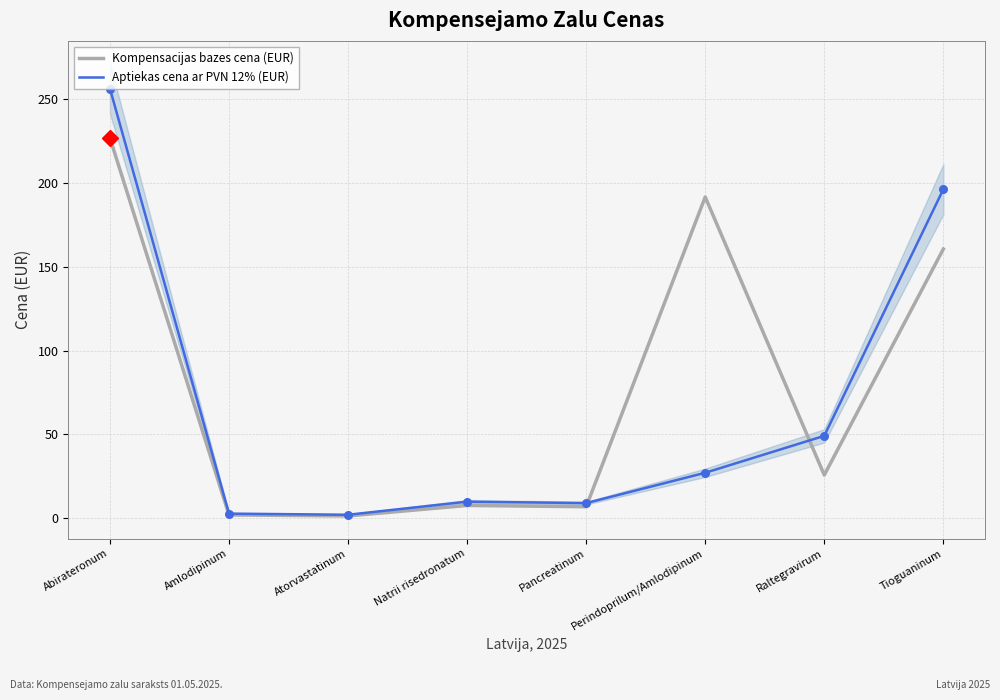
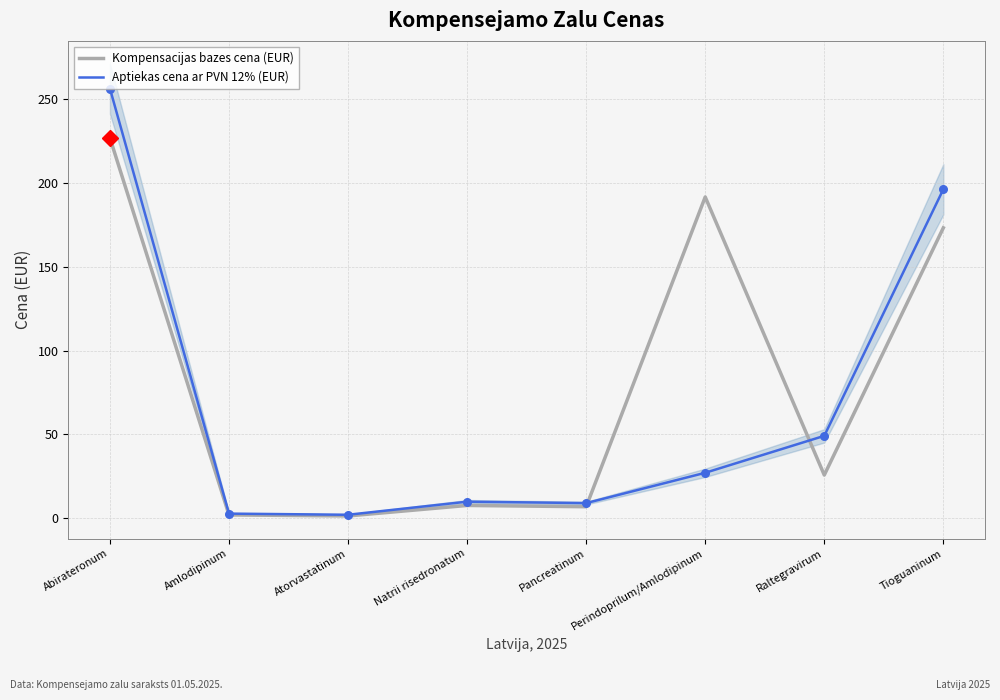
Kompensacijas bazes cena (EUR), Tioguaninum: 161 -> 173
